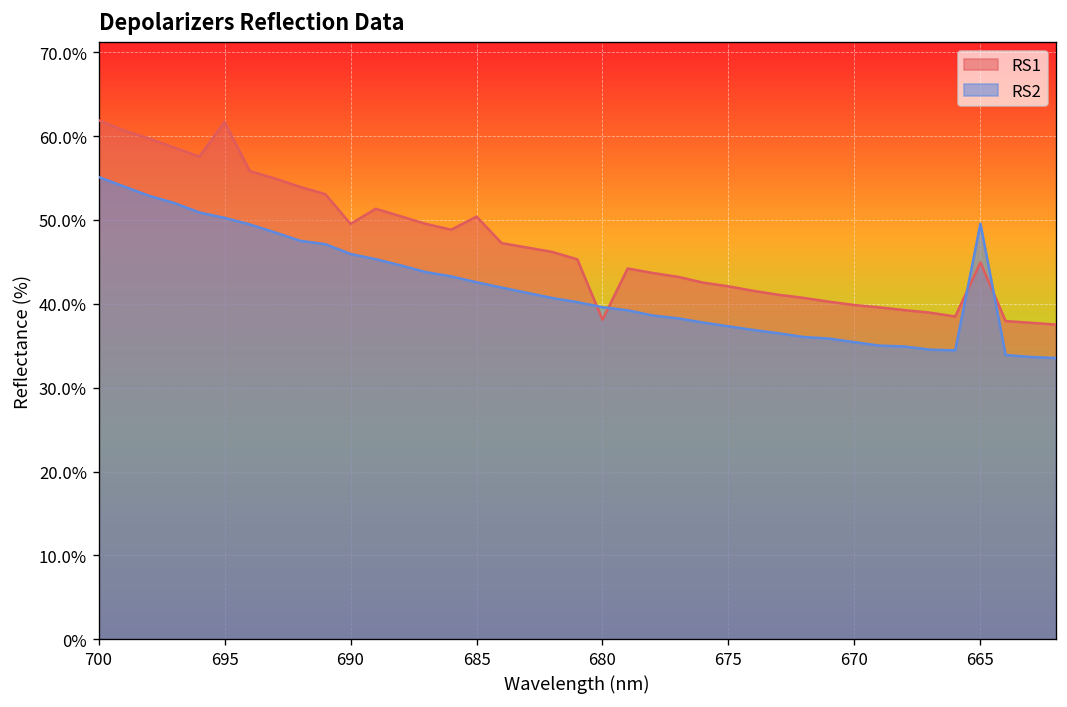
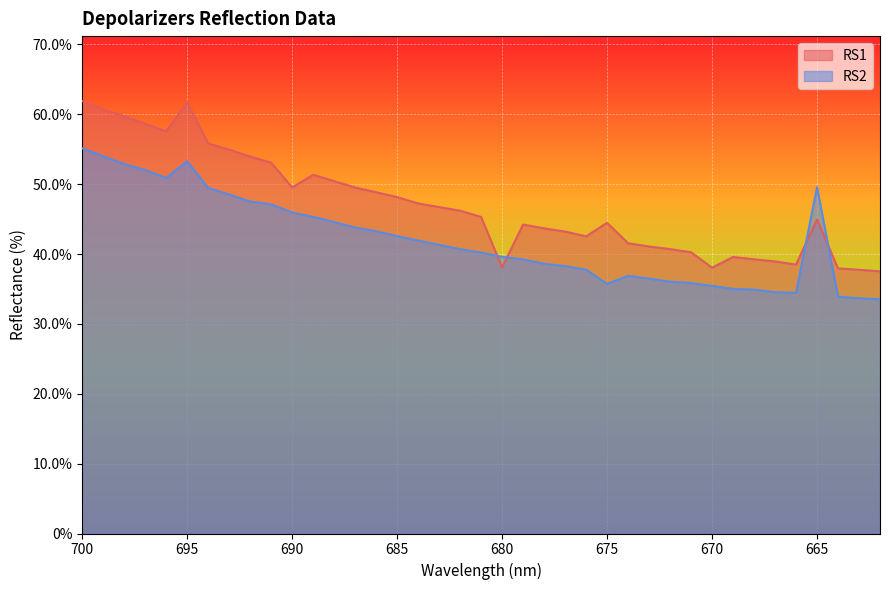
RS2, 695: 50% -> 53%
RS1, 685: 50% -> 48%
RS1, 675: 42% -> 44%
RS2, 675: 37% -> 36%
RS1, 670: 40% -> 38%
